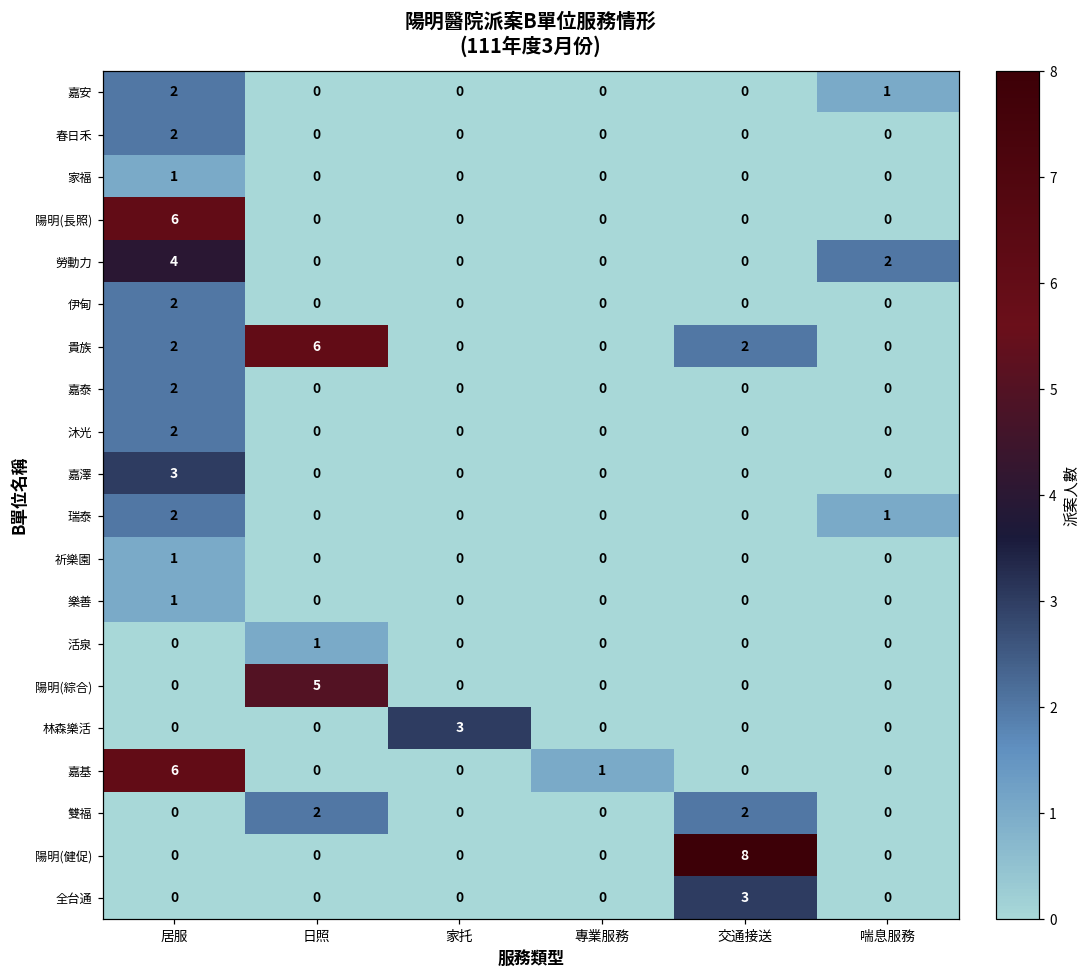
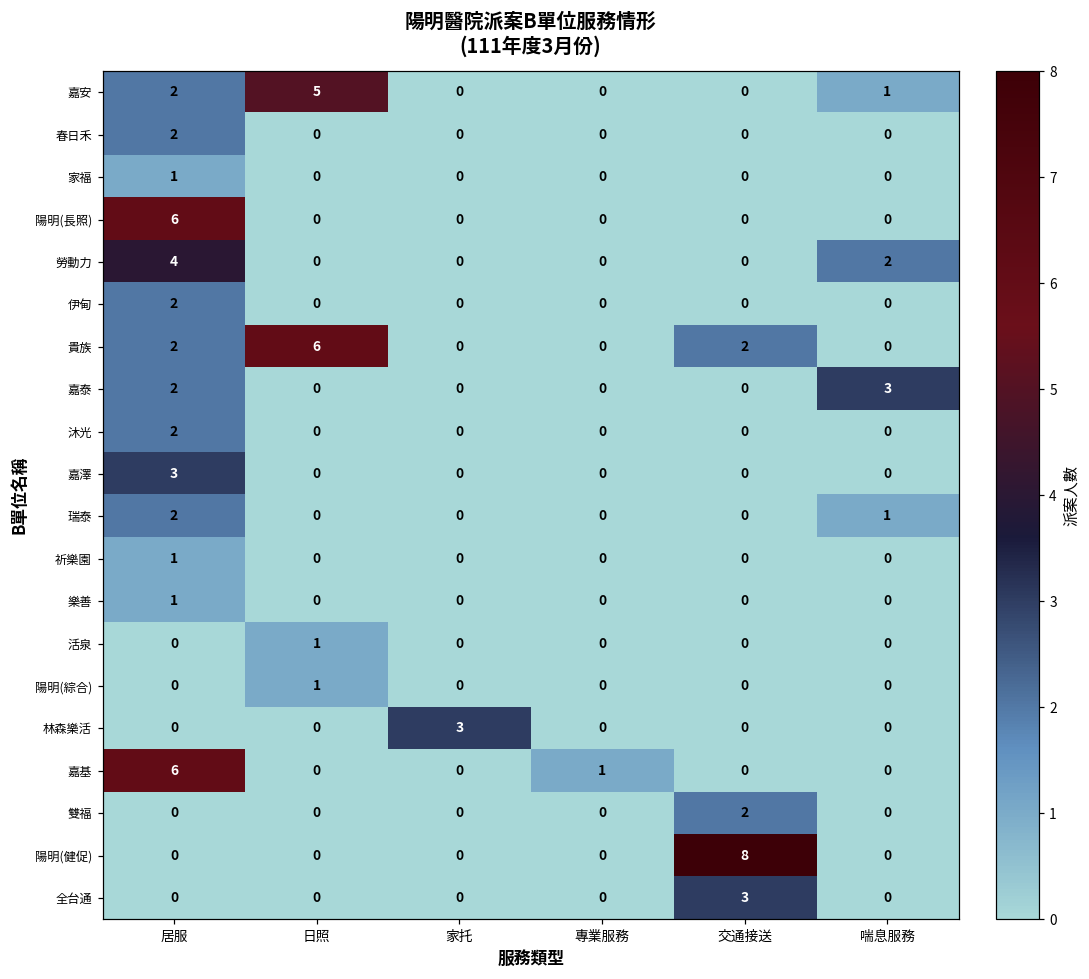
嘉安, 日照: 0 -> 5
嘉泰, 喘息服務: 0 -> 3
陽明(綜合), 日照: 5 -> 1
雙福, 日照: 2 -> 0
